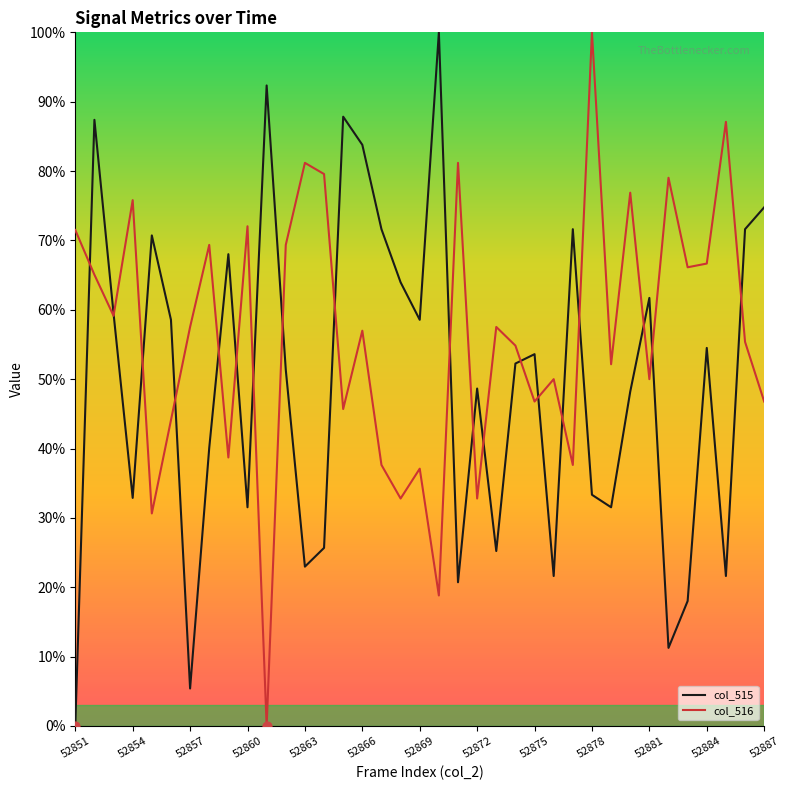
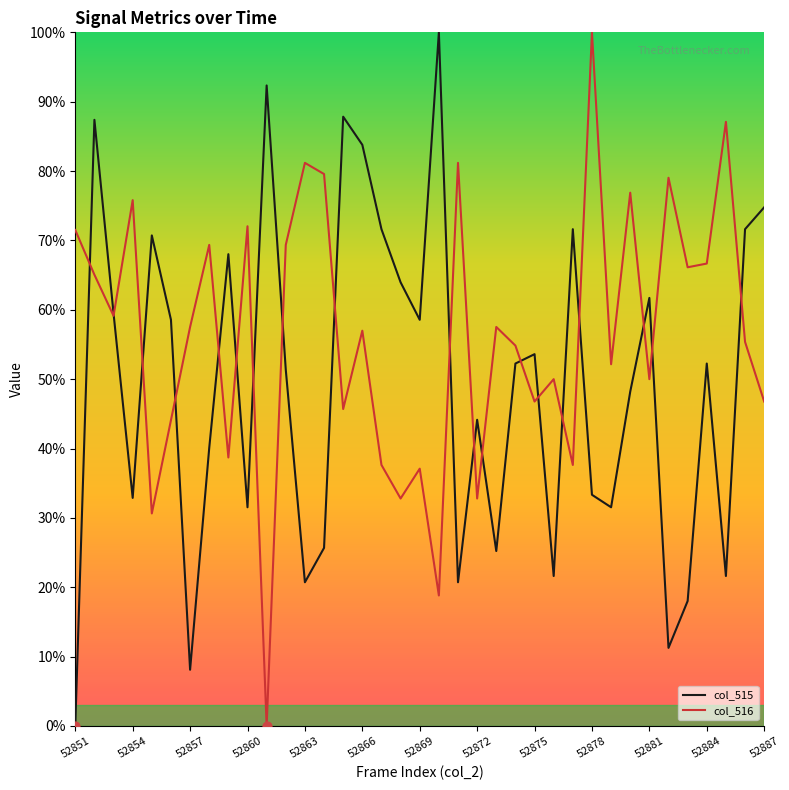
col_515, 52857: 5% -> 8%
col_515, 52863: 23% -> 21%
col_515, 52872: 49% -> 44%
col_515, 52884: 55% -> 52%
